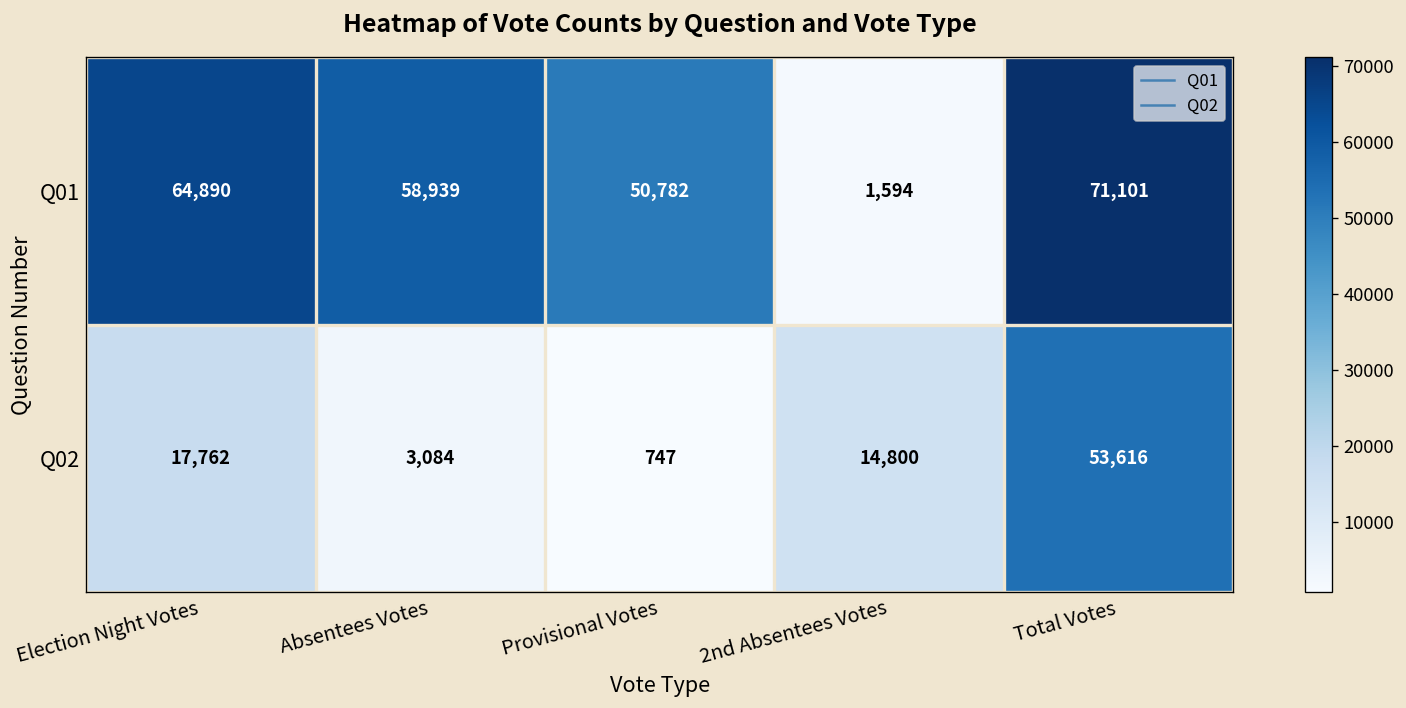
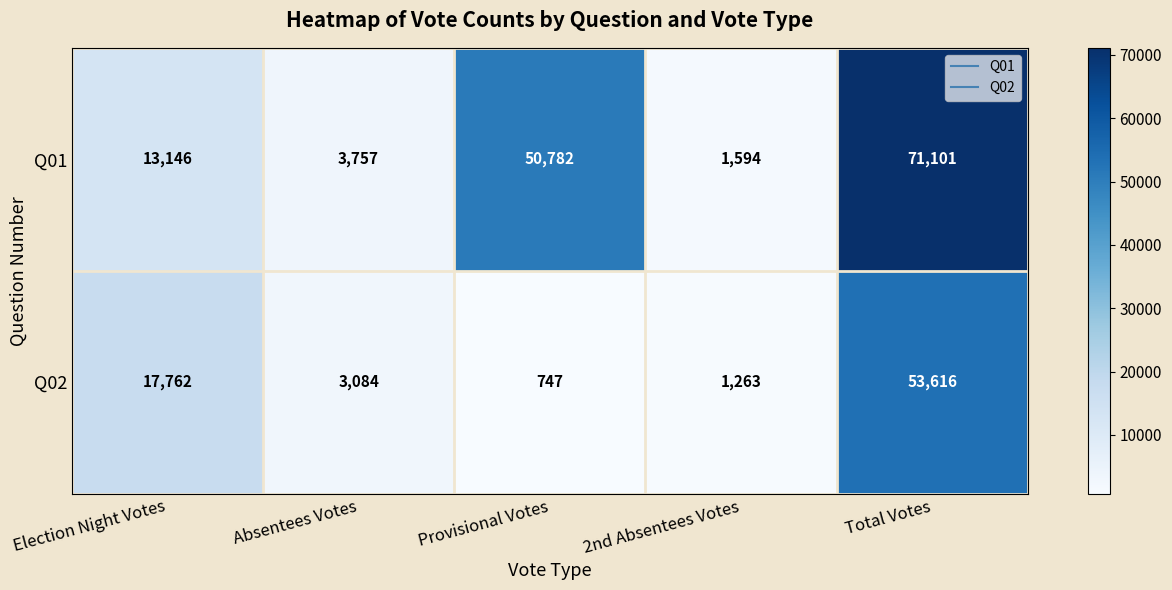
Q01, Election Night Votes: 64,890 -> 13,146
Q01, Absentees Votes: 58,939 -> 3,757
Q02, 2nd Absentees Votes: 14,800 -> 1,263
